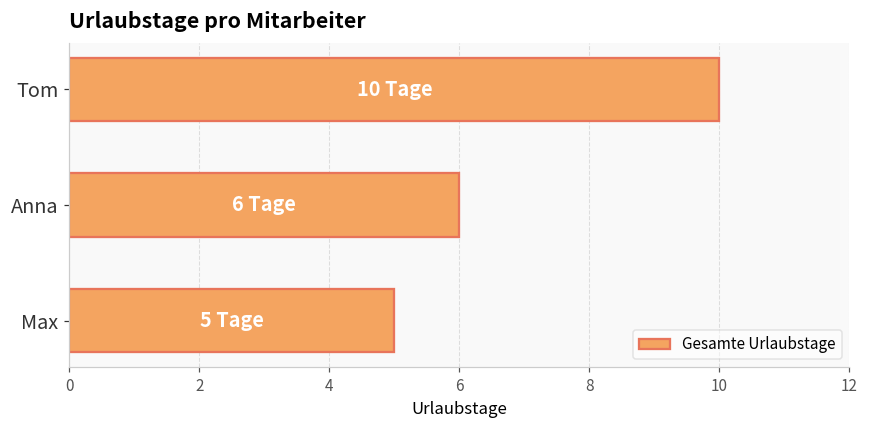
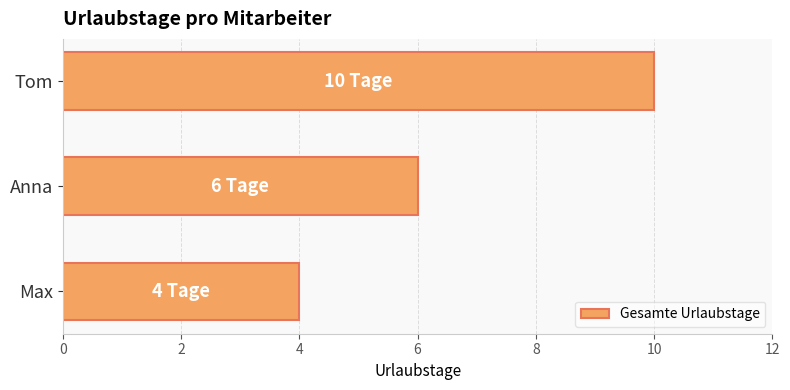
Max: 5 -> 4
